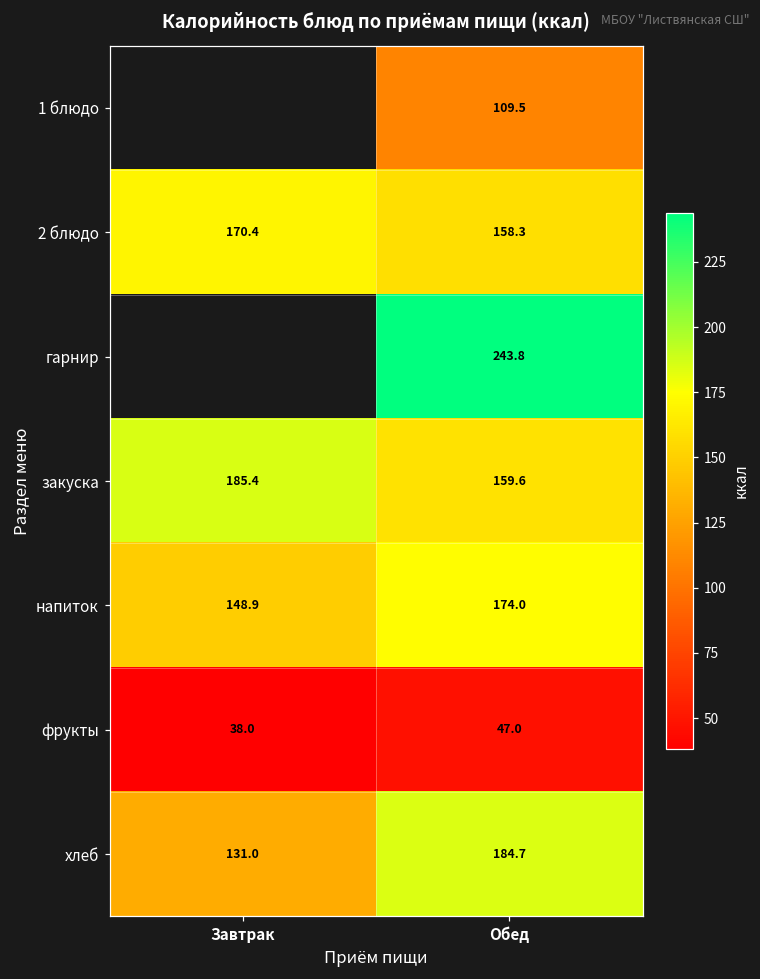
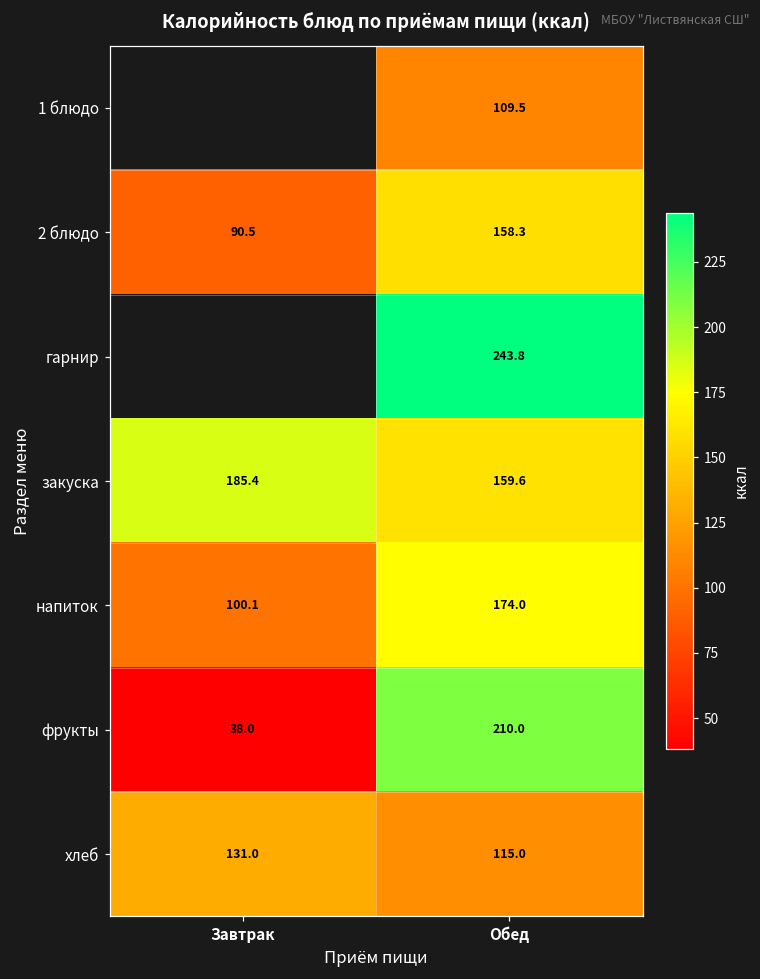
2 блюдо, Завтрак: 170.4 -> 90.5
напиток, Завтрак: 148.9 -> 100.1
фрукты, Обед: 47.0 -> 210.0
хлеб, Обед: 184.7 -> 115.0
